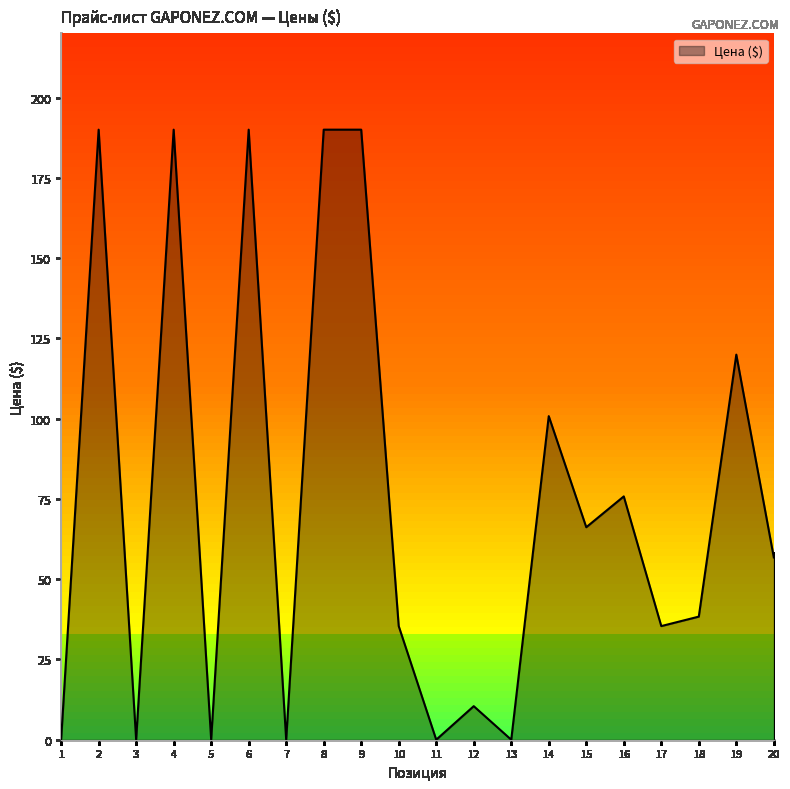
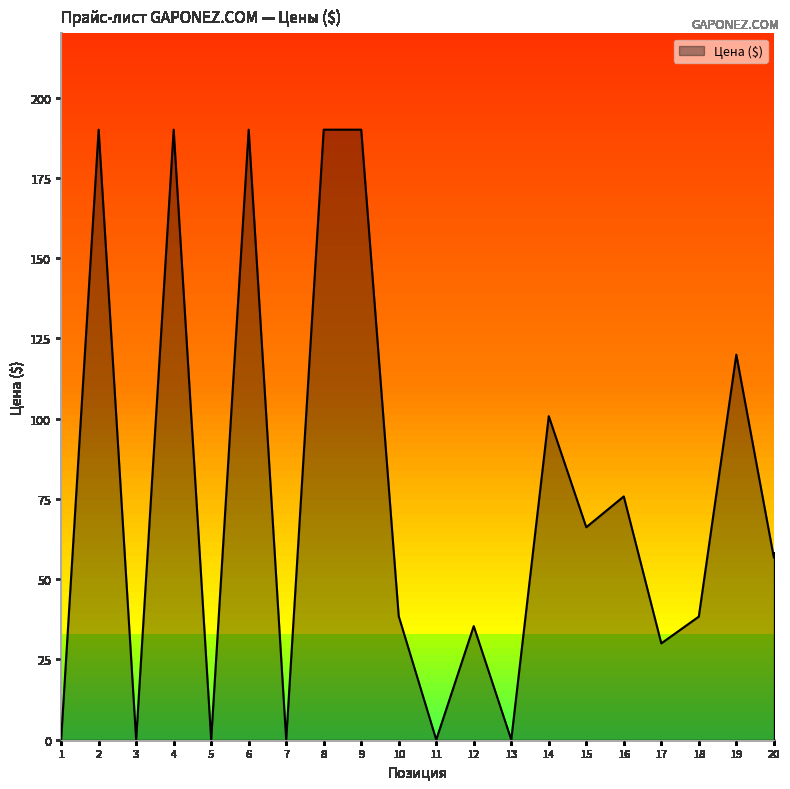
10: 35 -> 38
12: 10 -> 35
17: 35 -> 30
